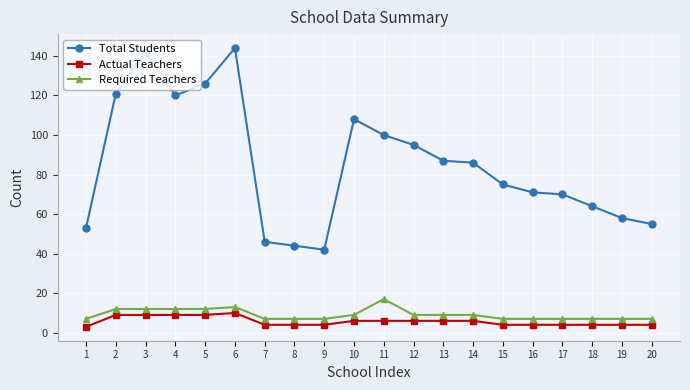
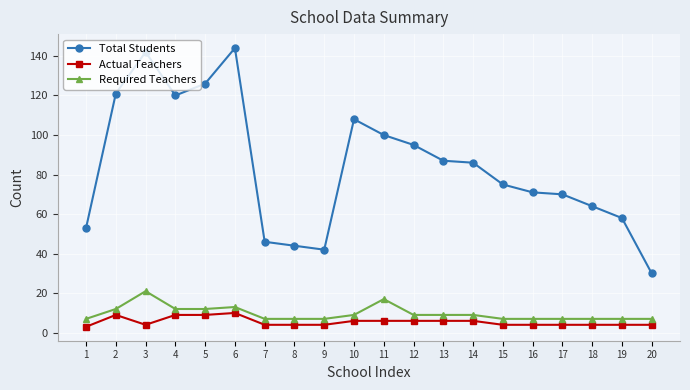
Actual Teachers, 3: 9 -> 4
Required Teachers, 3: 12 -> 21
Total Students, 20: 55 -> 30
